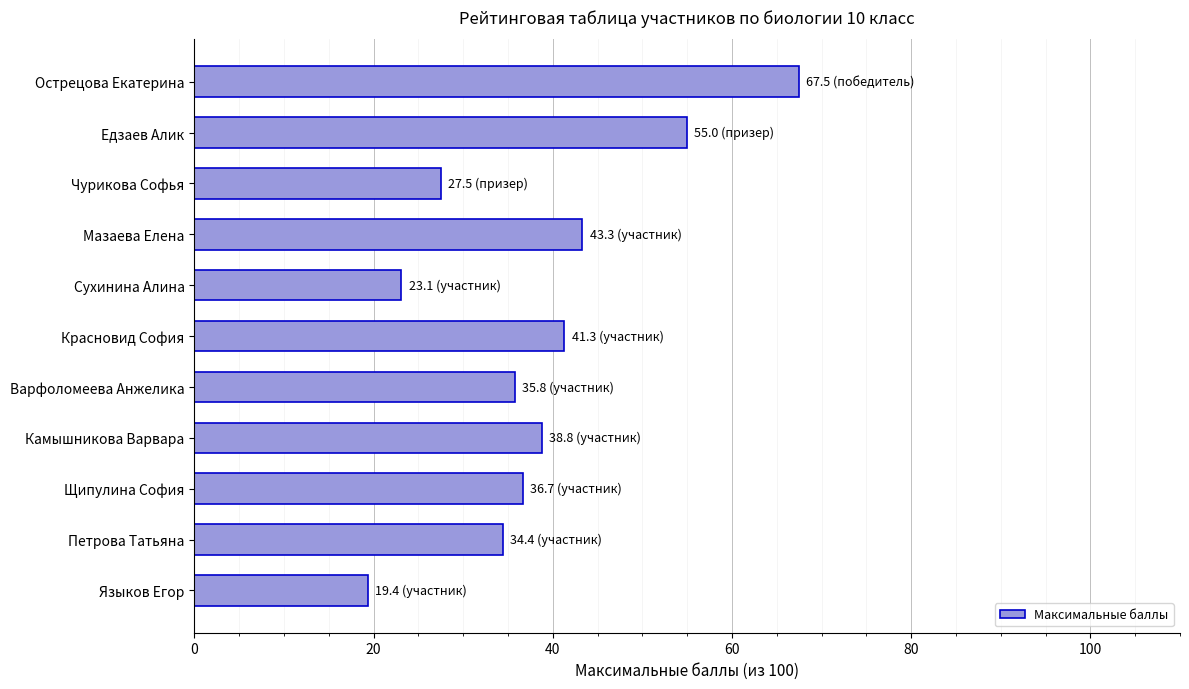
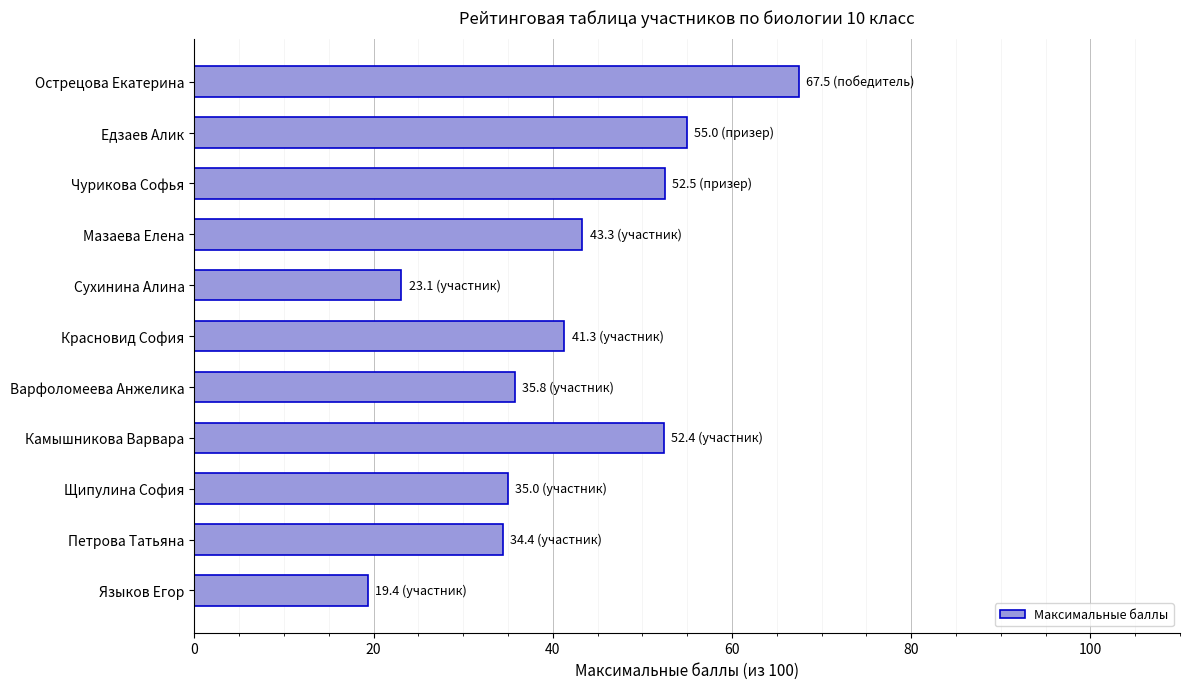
Чурикова Софья: 27.5 -> 52.5
Камышникова Варвара: 38.8 -> 52.4
Щипулина София: 36.7 -> 35.0
